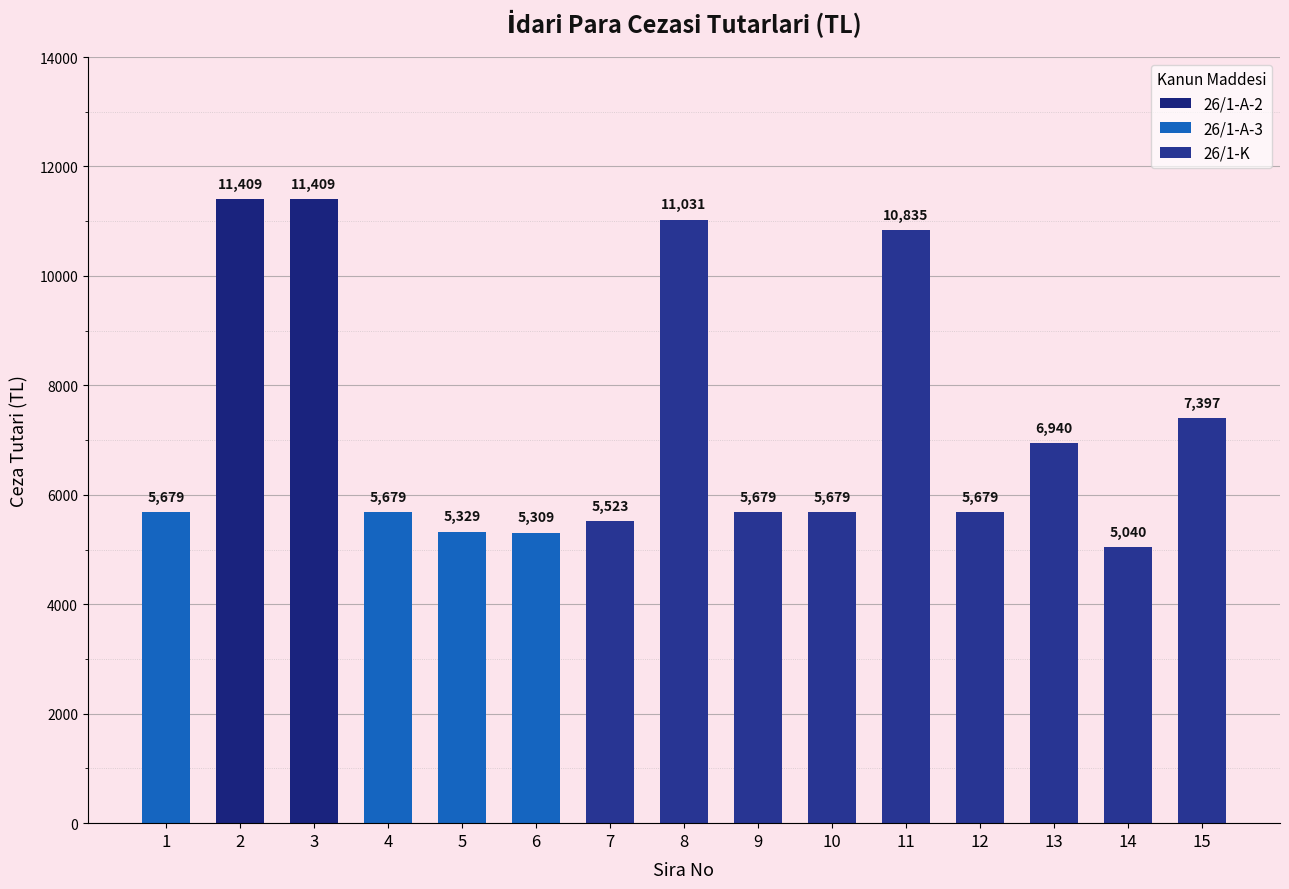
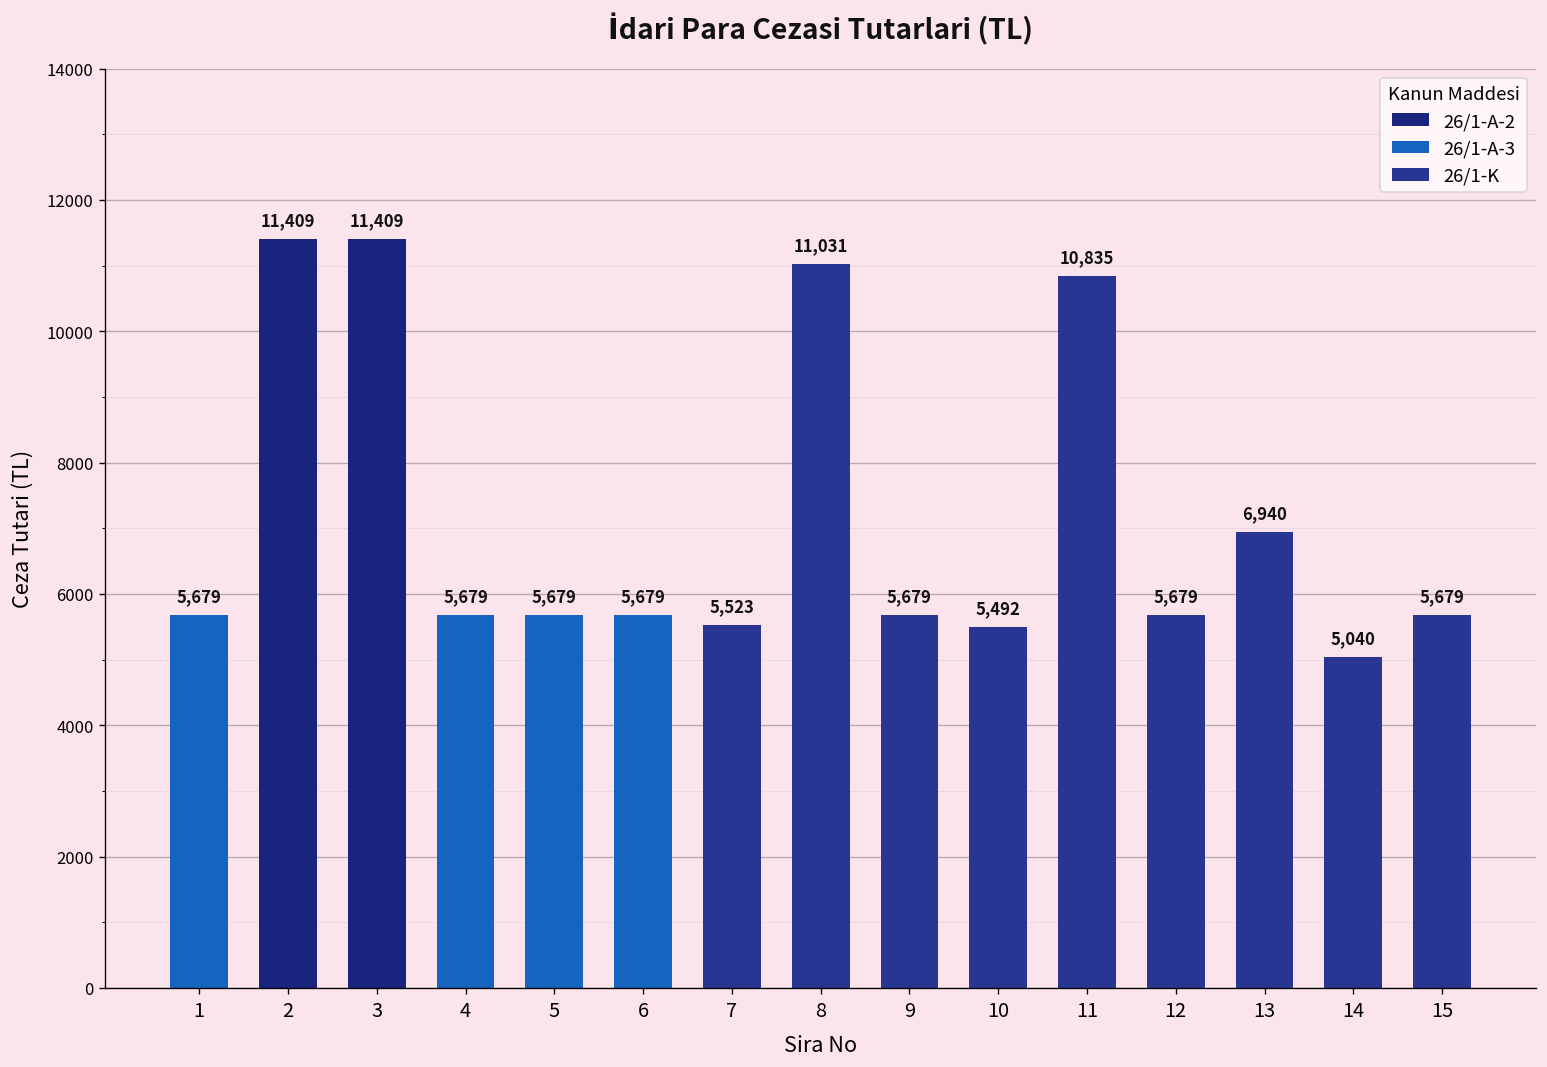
5: 5,329 -> 5,679
6: 5,309 -> 5,679
10: 5,679 -> 5,492
15: 7,397 -> 5,679
